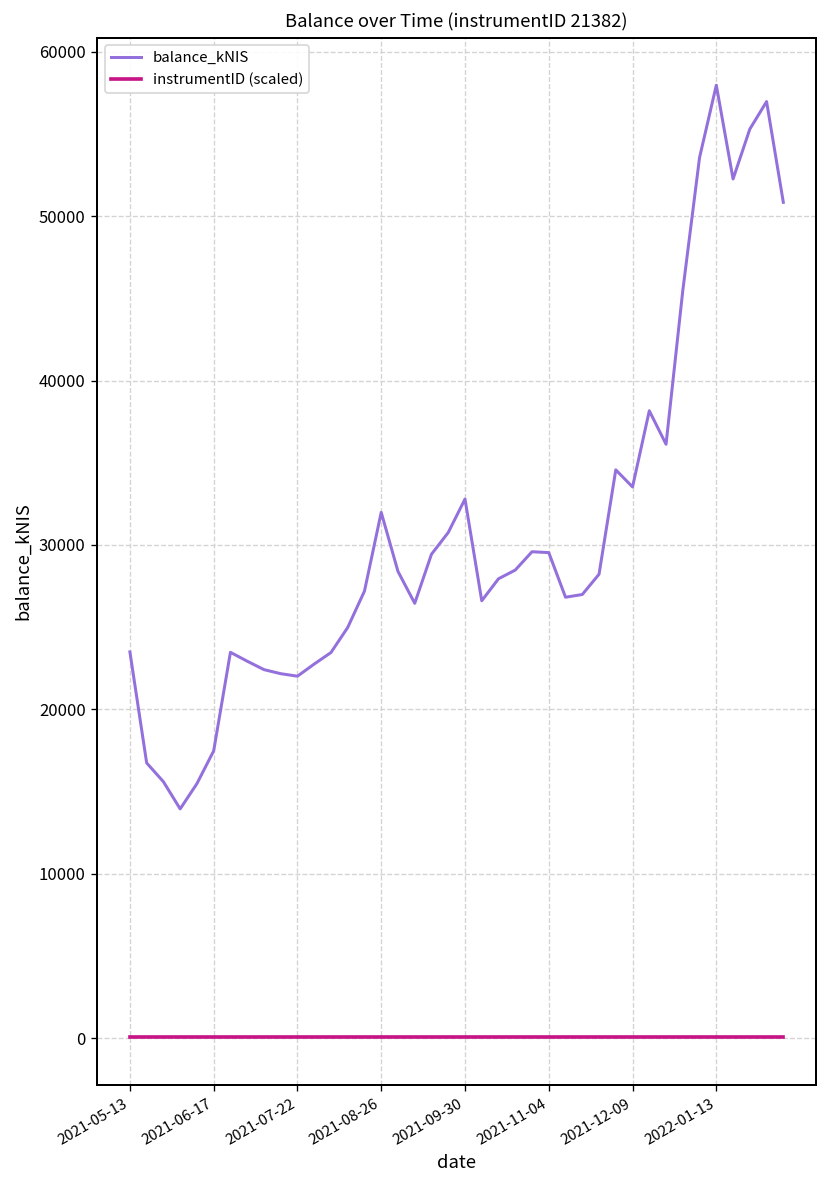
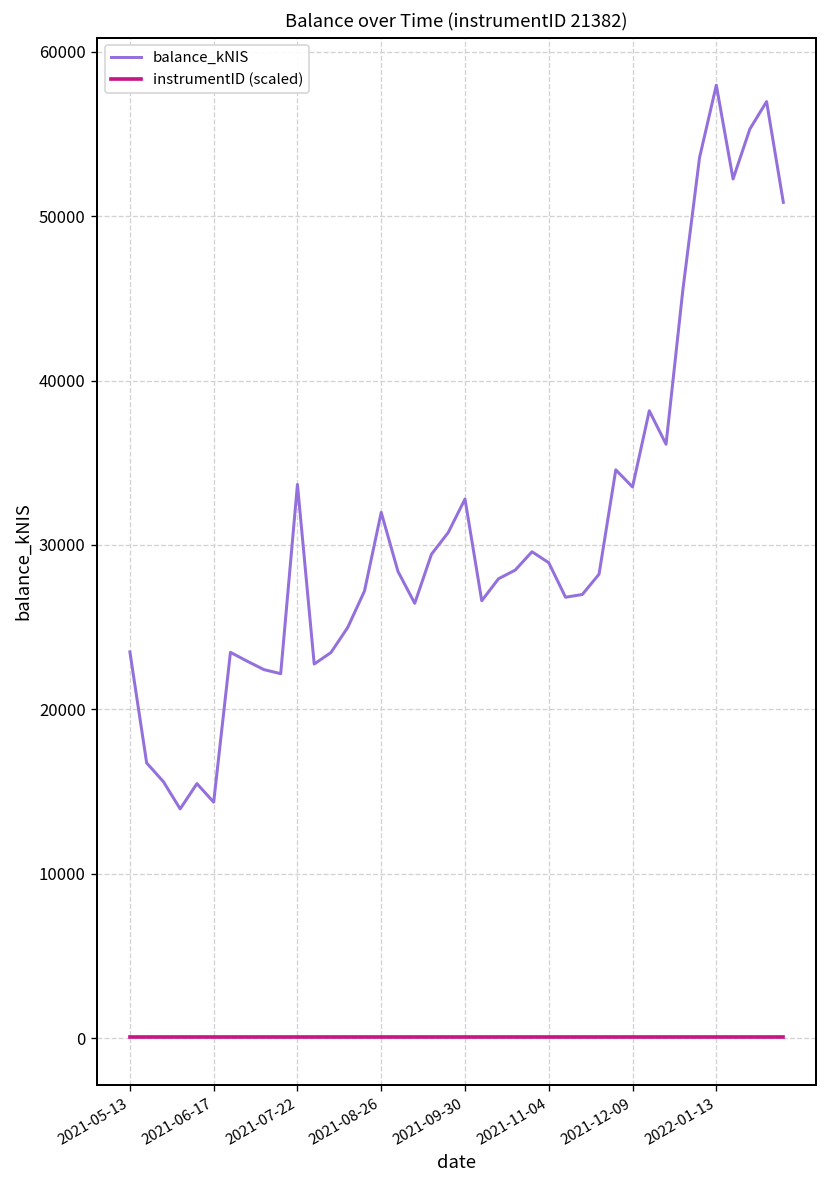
balance_kNIS, 2021-06-17: 17500 -> 14300
balance_kNIS, 2021-07-22: 22000 -> 33700
balance_kNIS, 2021-11-04: 29500 -> 28900
